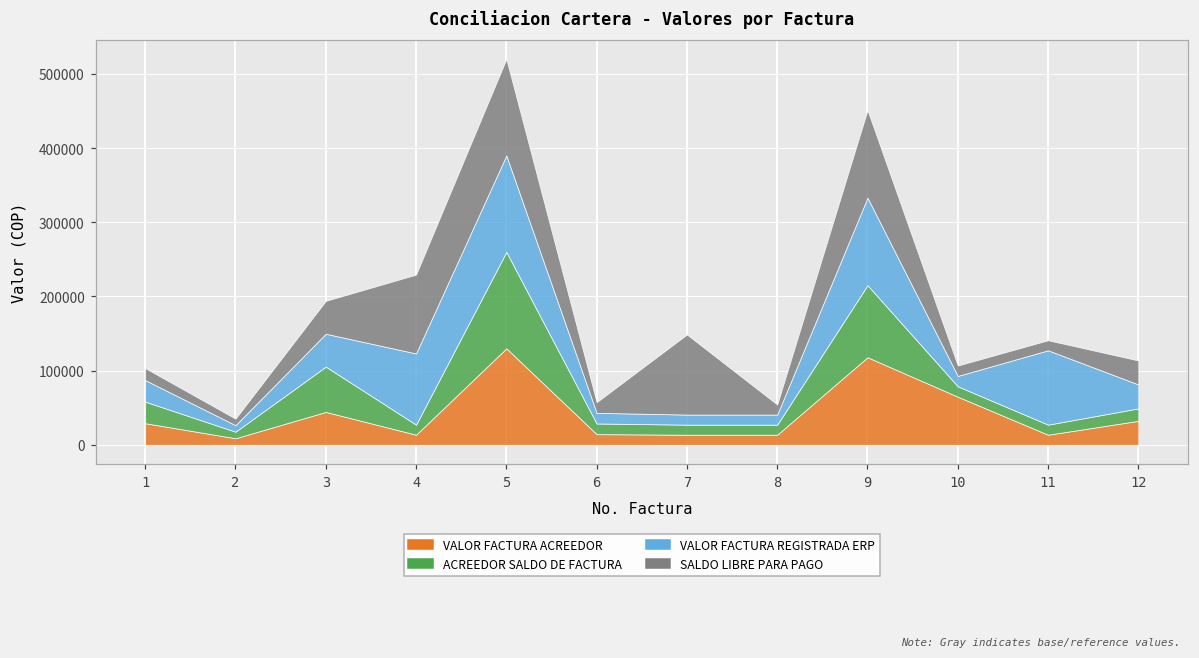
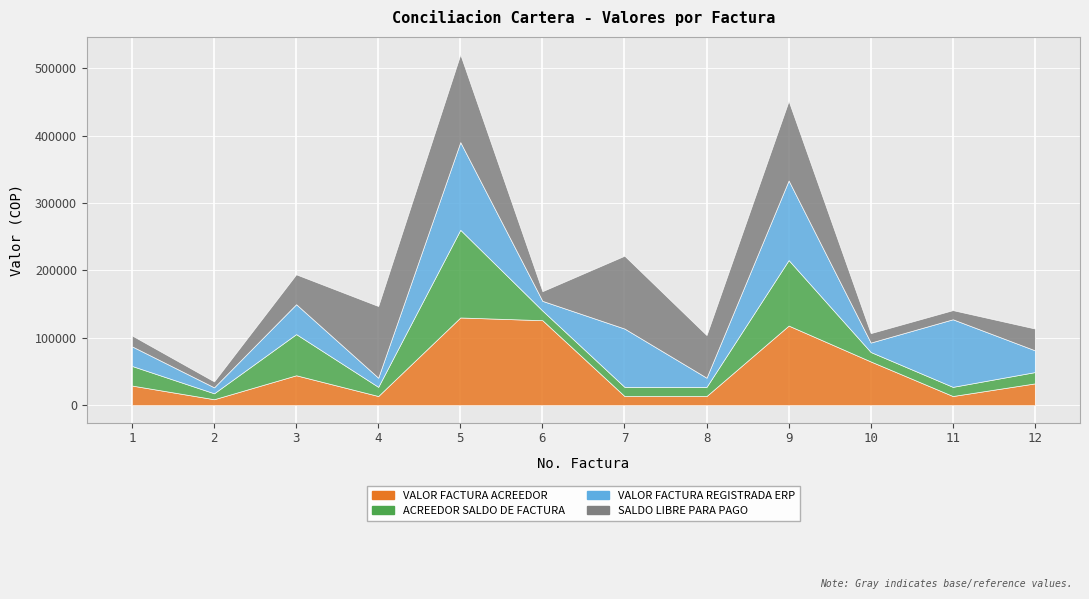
VALOR FACTURA REGISTRADA ERP, 4: 100000 -> 10000
VALOR FACTURA ACREEDOR, 6: 10000 -> 130000
VALOR FACTURA REGISTRADA ERP, 7: 10000 -> 90000
SALDO LIBRE PARA PAGO, 8: 10000 -> 60000
